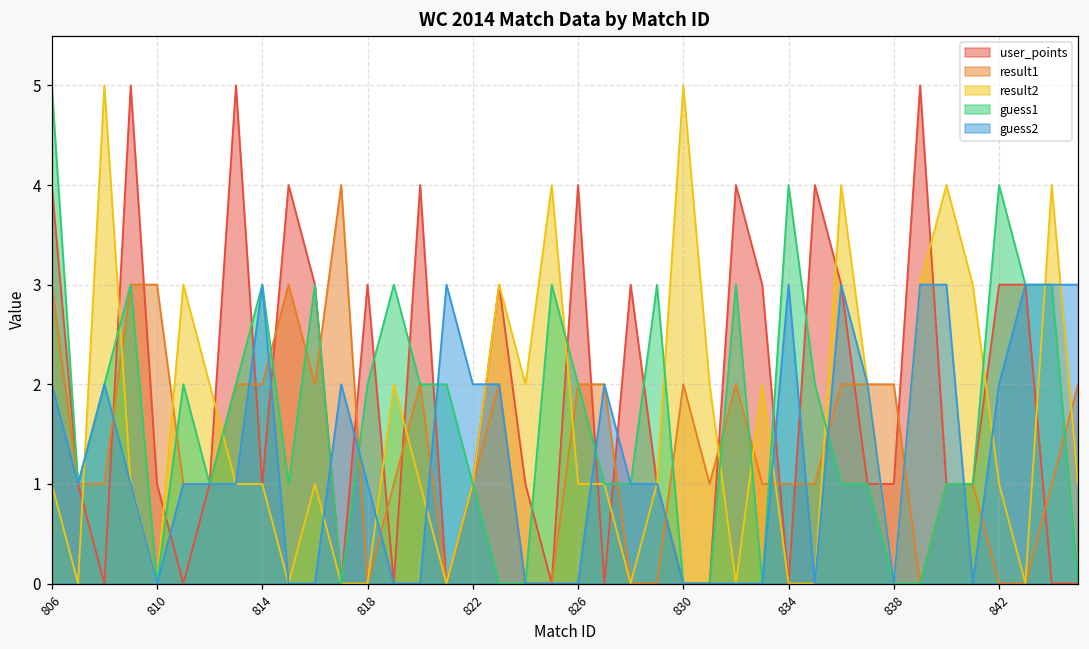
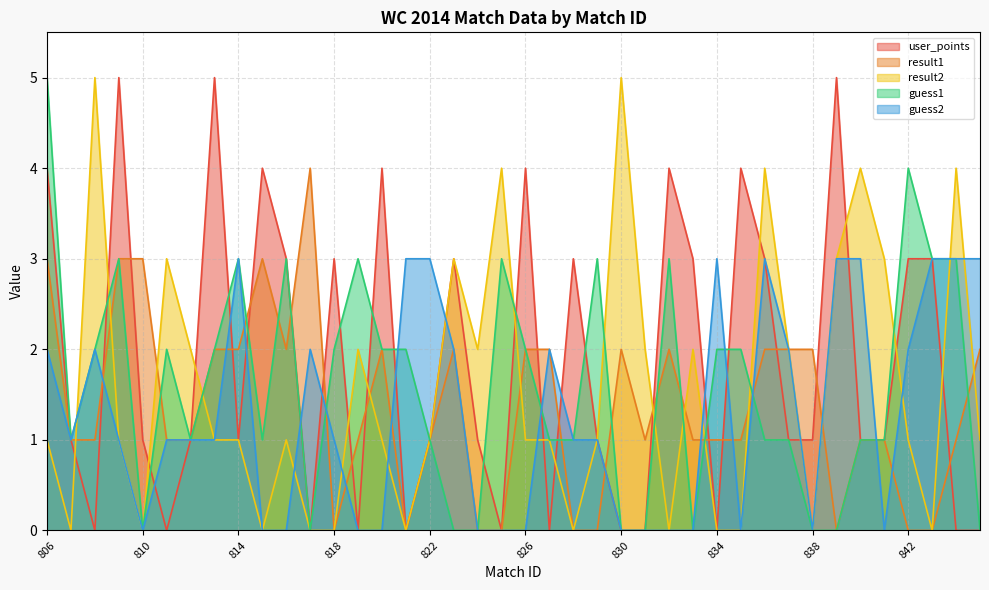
guess2, 822: 2 -> 3
guess1, 834: 4 -> 2
